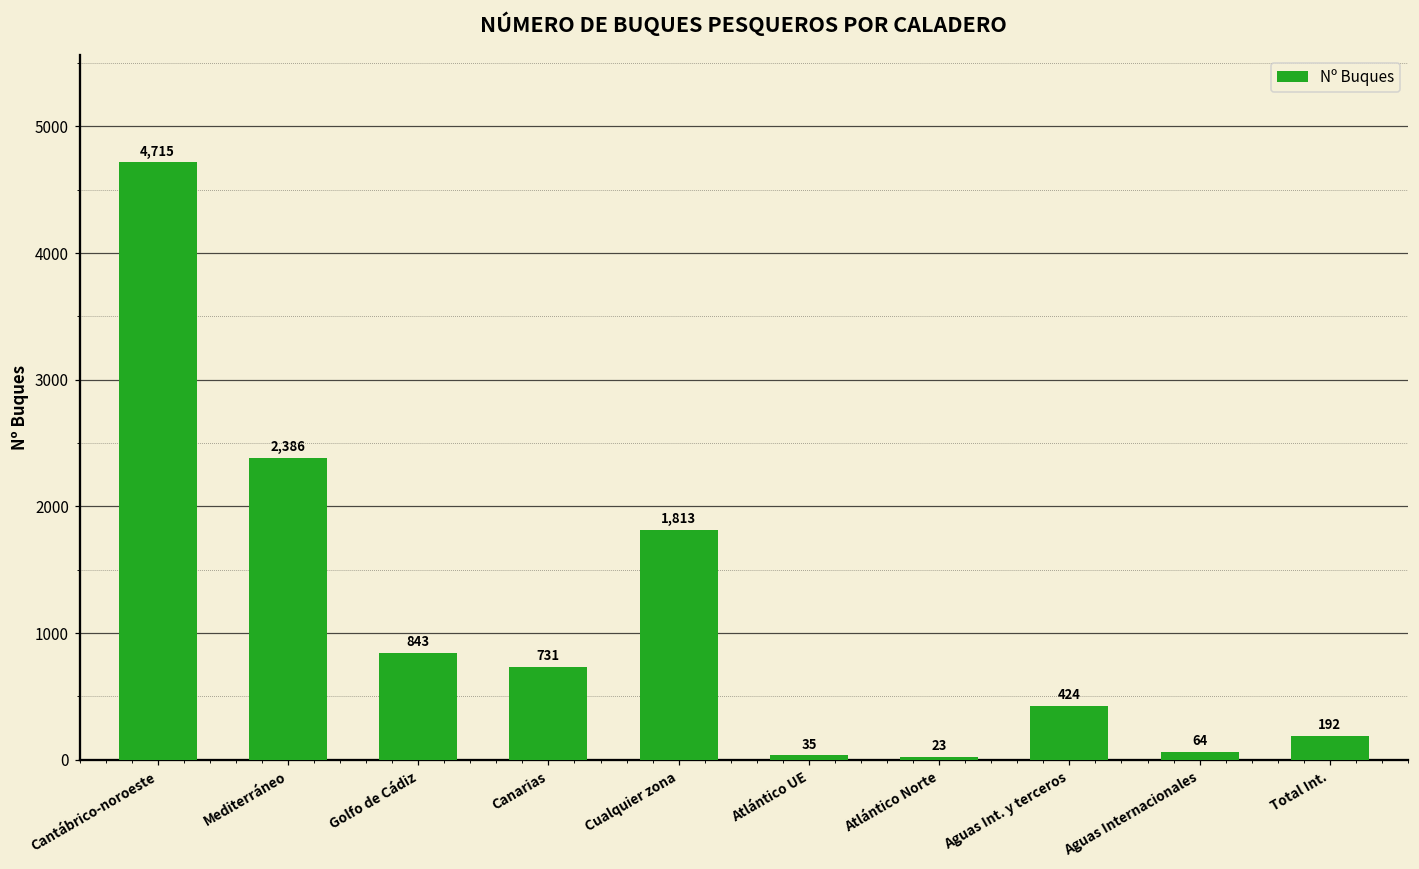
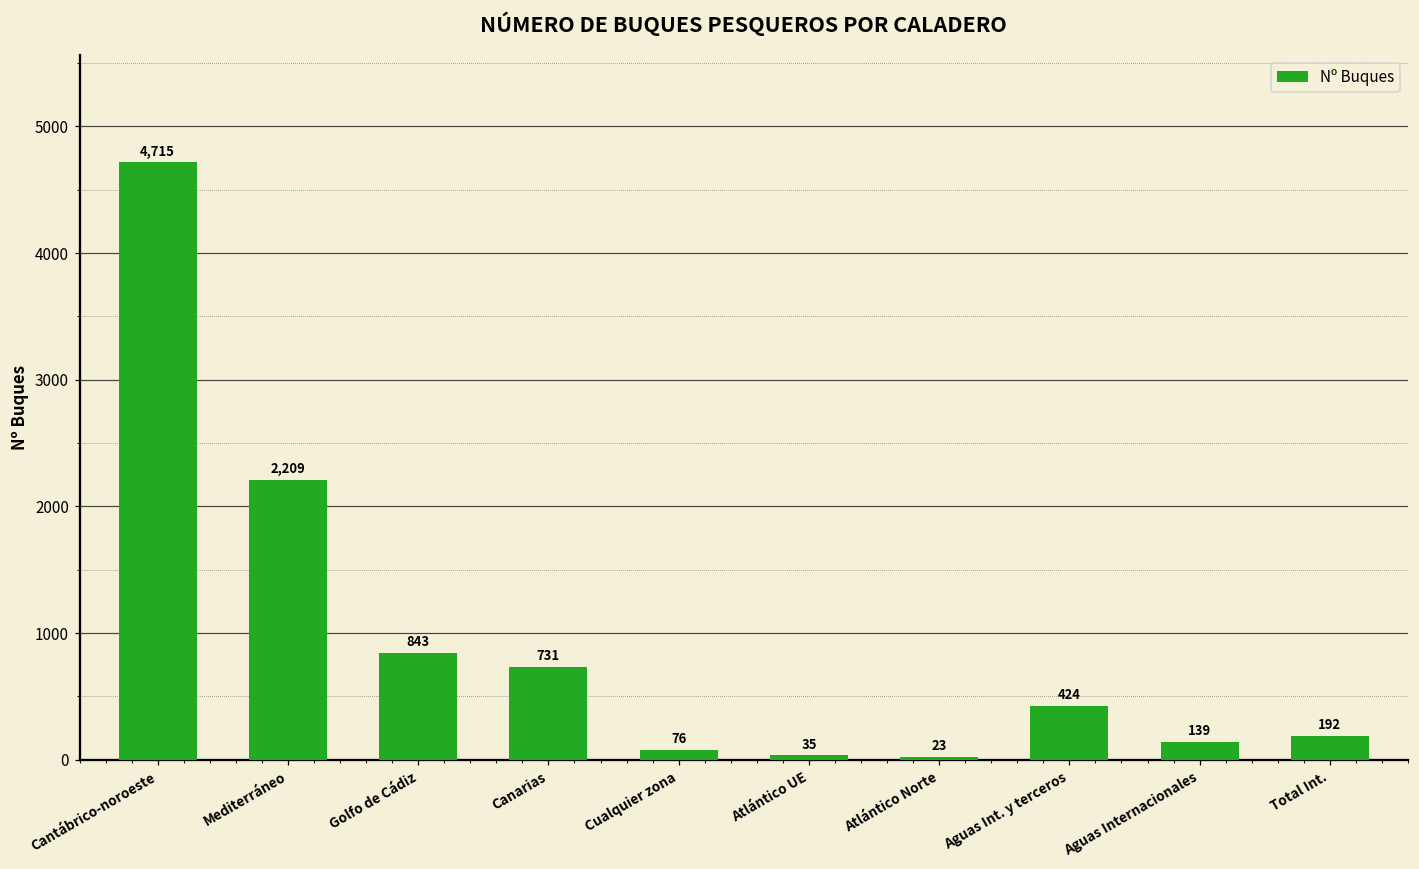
Mediterráneo: 2,386 -> 2,209
Cualquier zona: 1,813 -> 76
Aguas Internacionales: 64 -> 139
